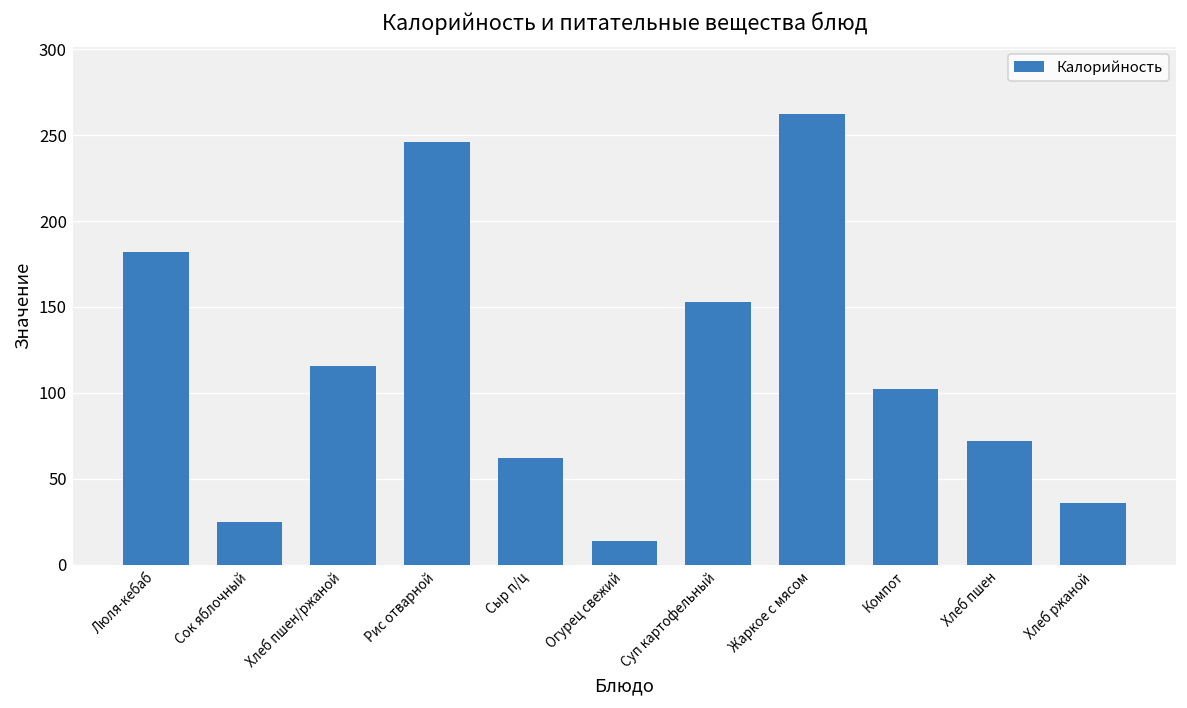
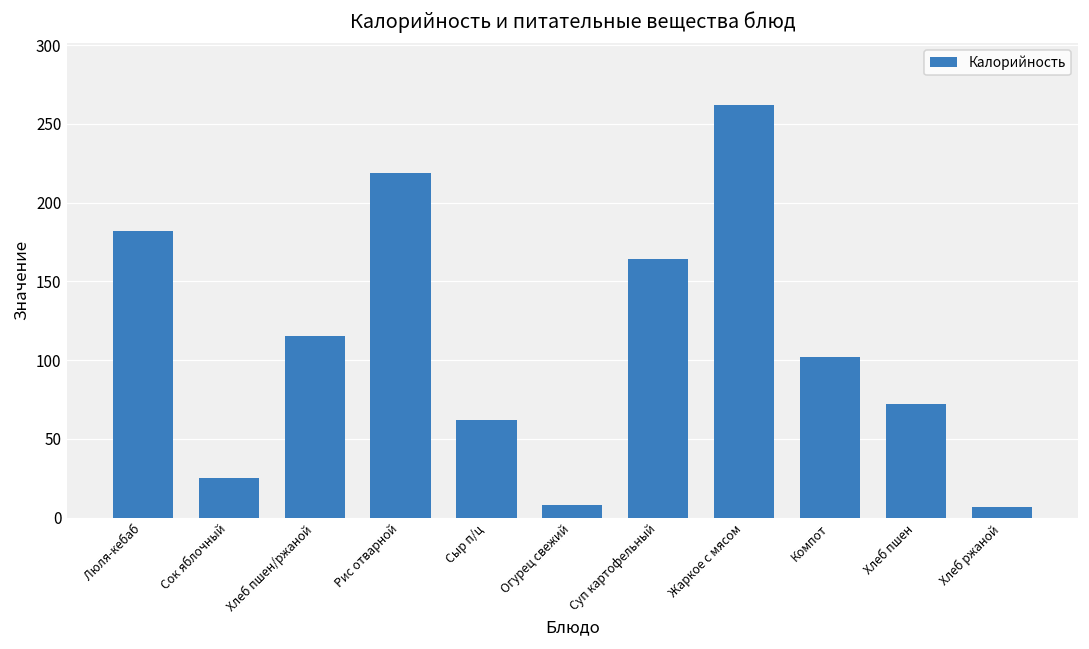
Рис отварной: 246 -> 219
Огурец свежий: 14 -> 8
Суп картофельный: 153 -> 164
Хлеб ржаной: 36 -> 7
